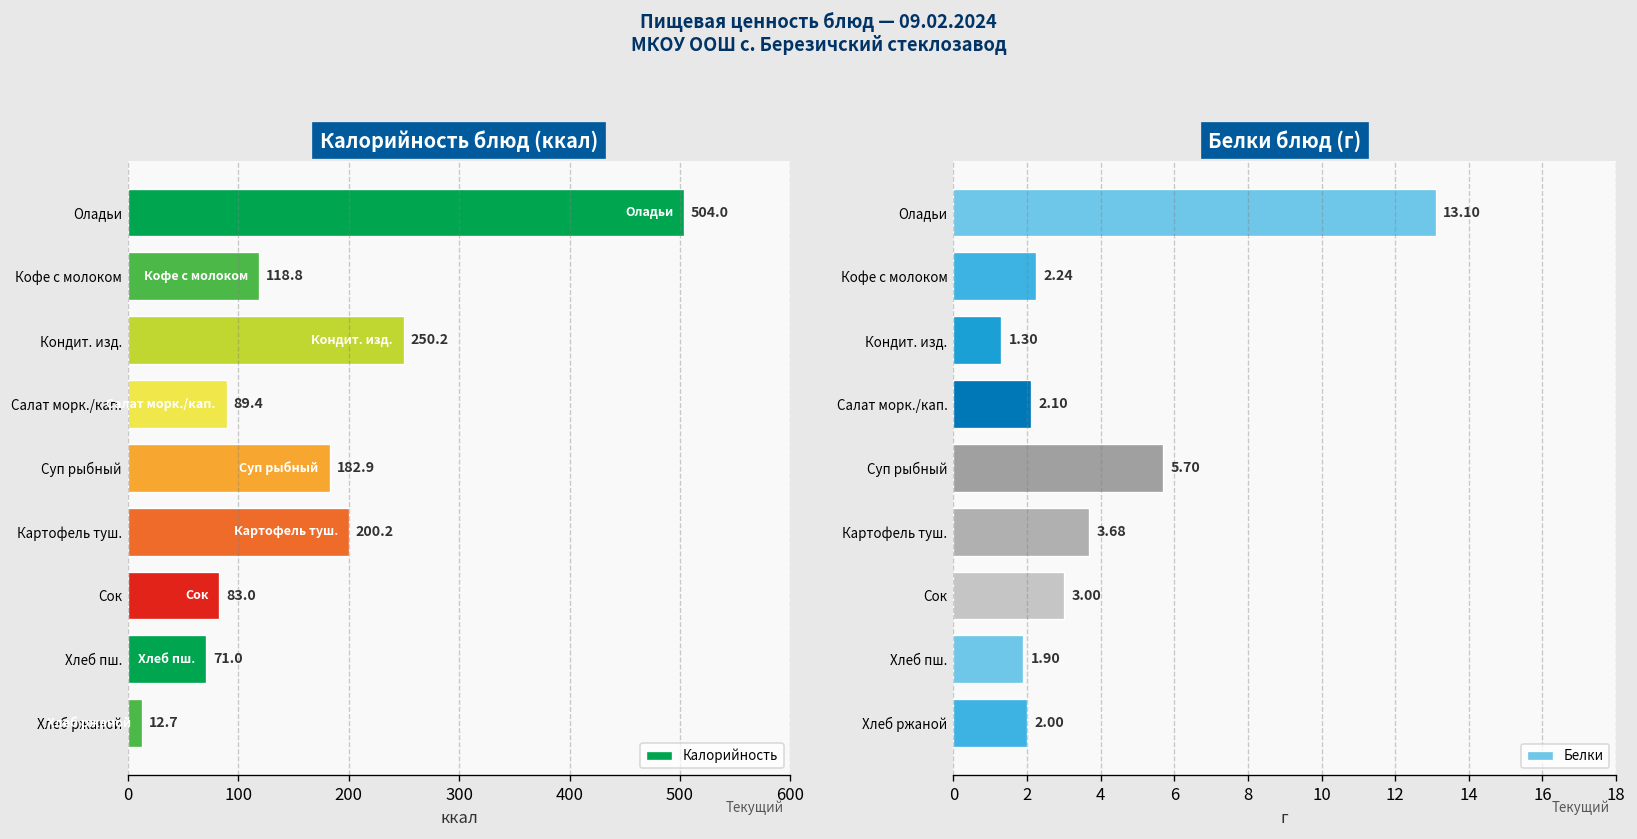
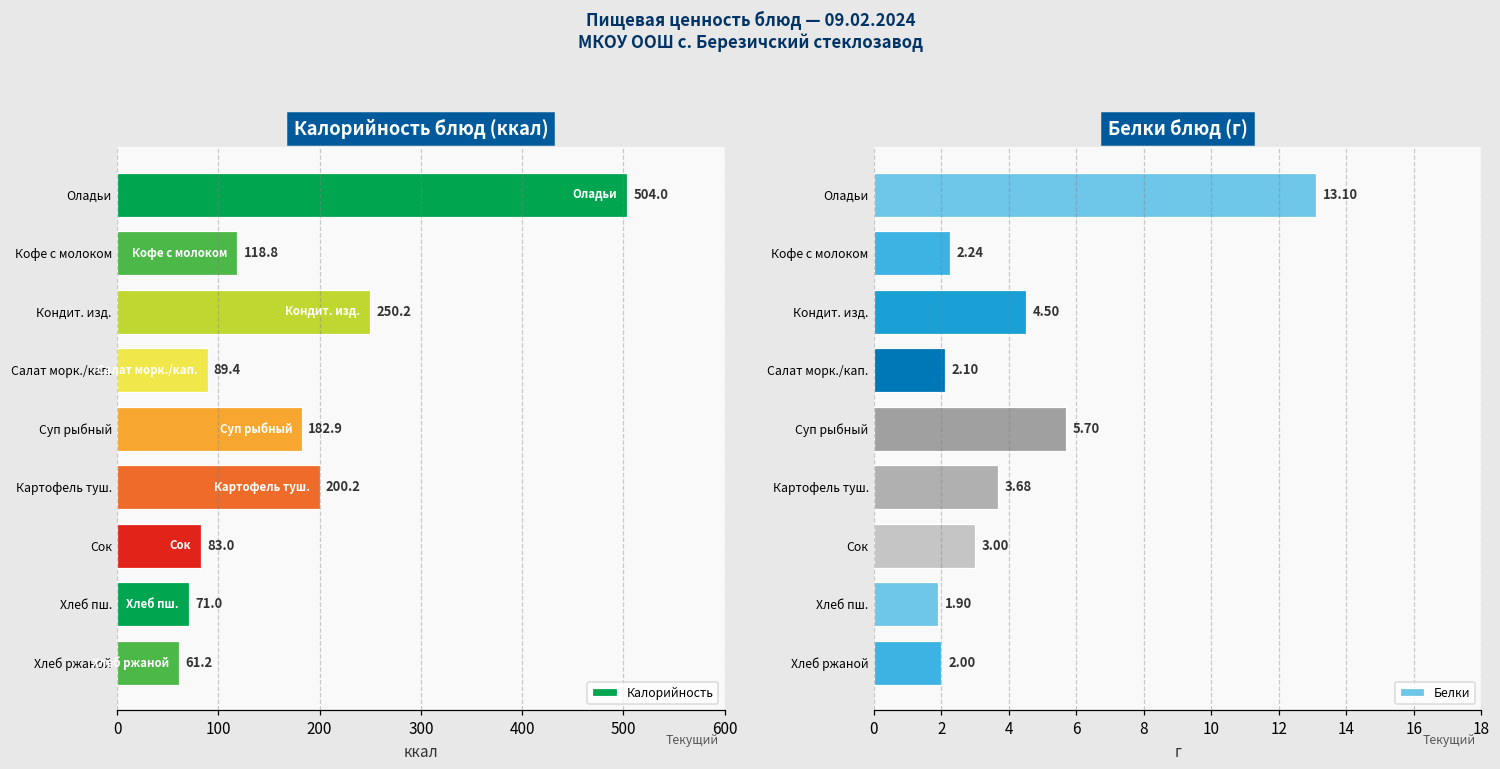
Калорийность блюд (ккал), Хлеб ржаной: 12.7 -> 61.2
Белки блюд (г), Кондит. изд.: 1.30 -> 4.50
